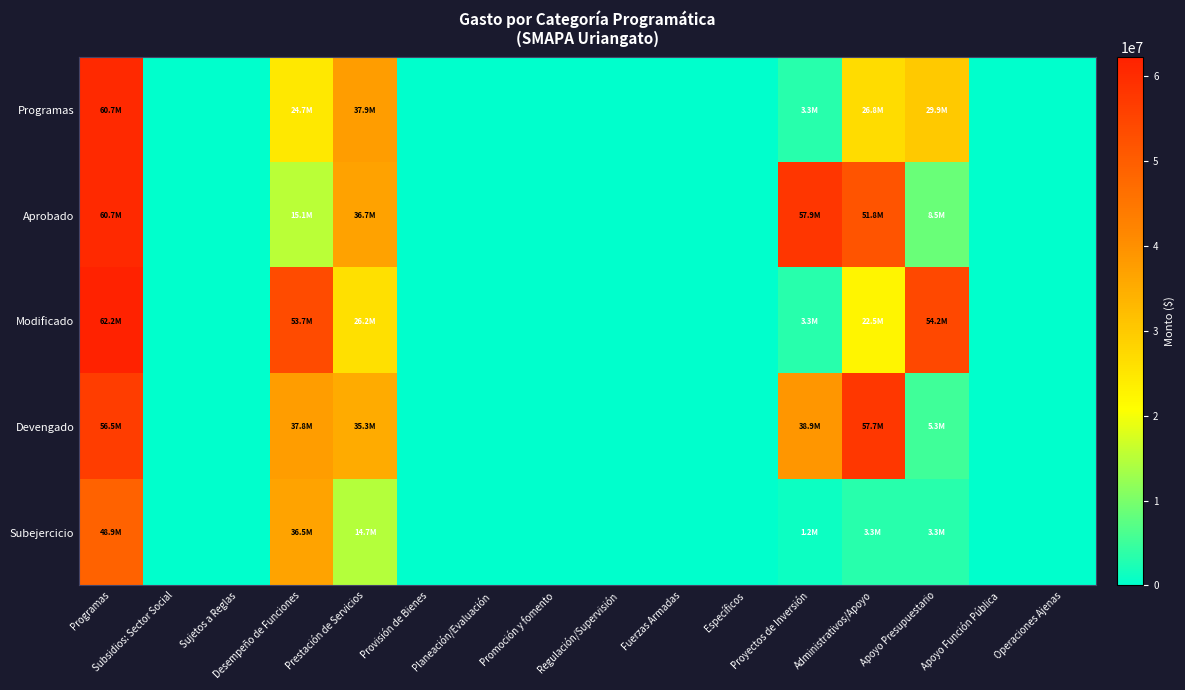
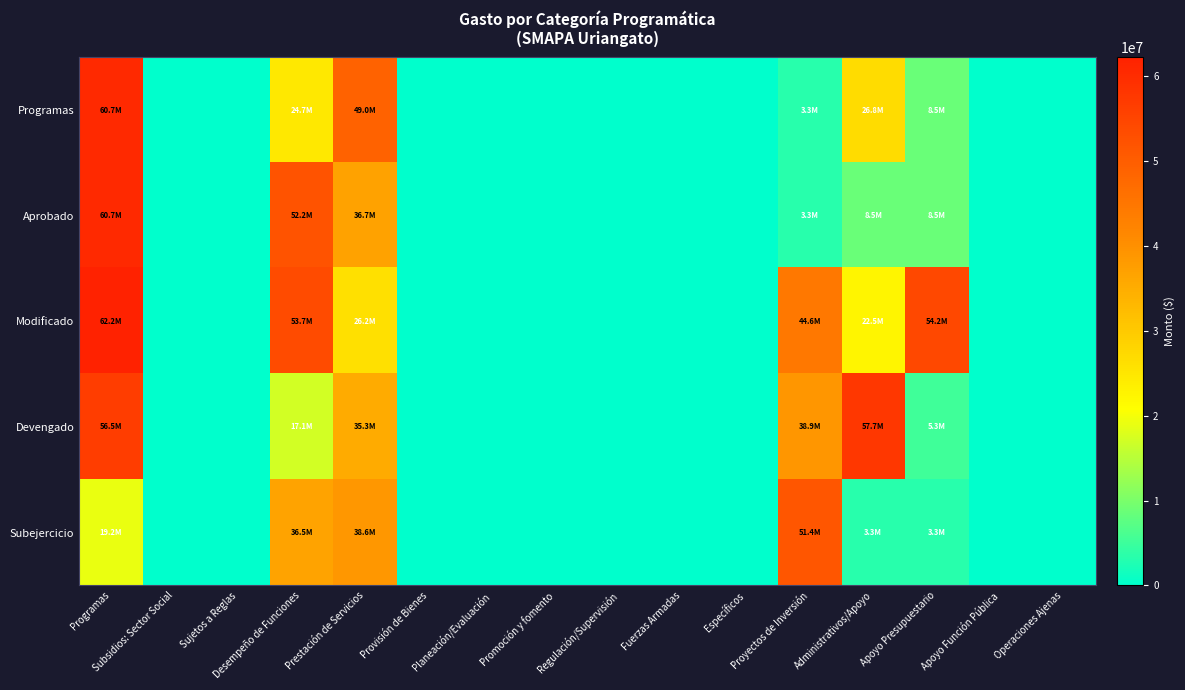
Programas, Prestación de Servicios: 37.9M -> 49.0M
Programas, Apoyo Presupuestario: 29.9M -> 8.5M
Aprobado, Desempeño de Funciones: 15.1M -> 52.2M
Aprobado, Proyectos de Inversión: 57.9M -> 3.3M
Aprobado, Administrativos/Apoyo: 51.8M -> 8.5M
Modificado, Proyectos de Inversión: 3.3M -> 44.6M
Devengado, Desempeño de Funciones: 37.8M -> 17.1M
Subejercicio, Programas: 48.9M -> 19.2M
Subejercicio, Prestación de Servicios: 14.7M -> 38.6M
Subejercicio, Proyectos de Inversión: 1.2M -> 51.4M
